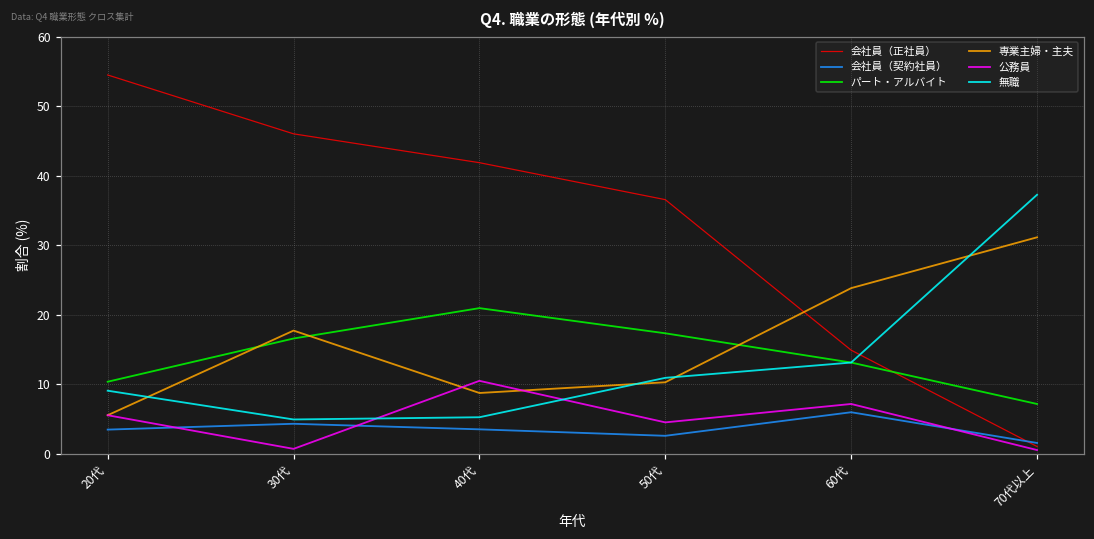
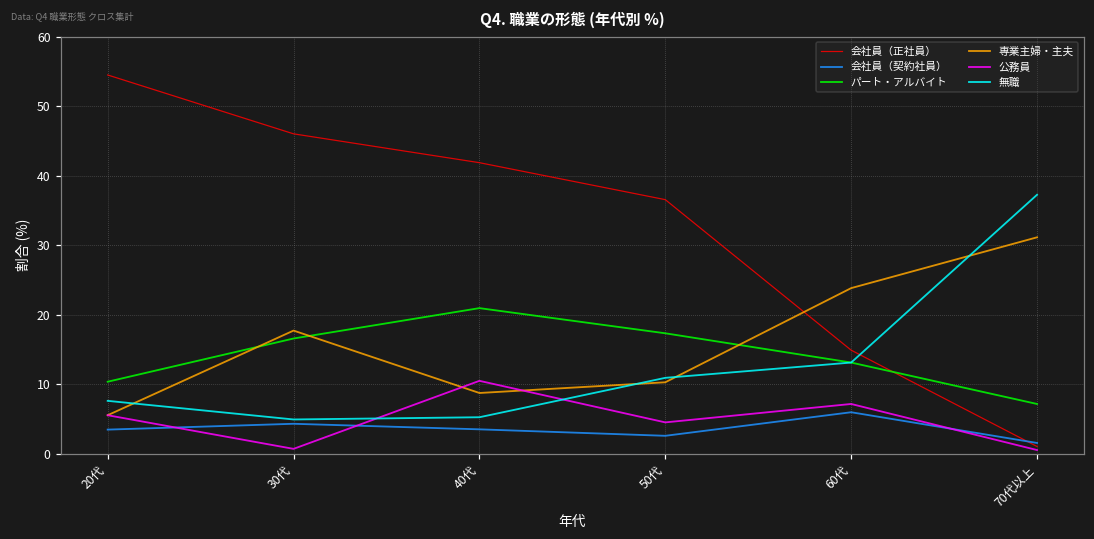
無職, 20代: 9 -> 8
